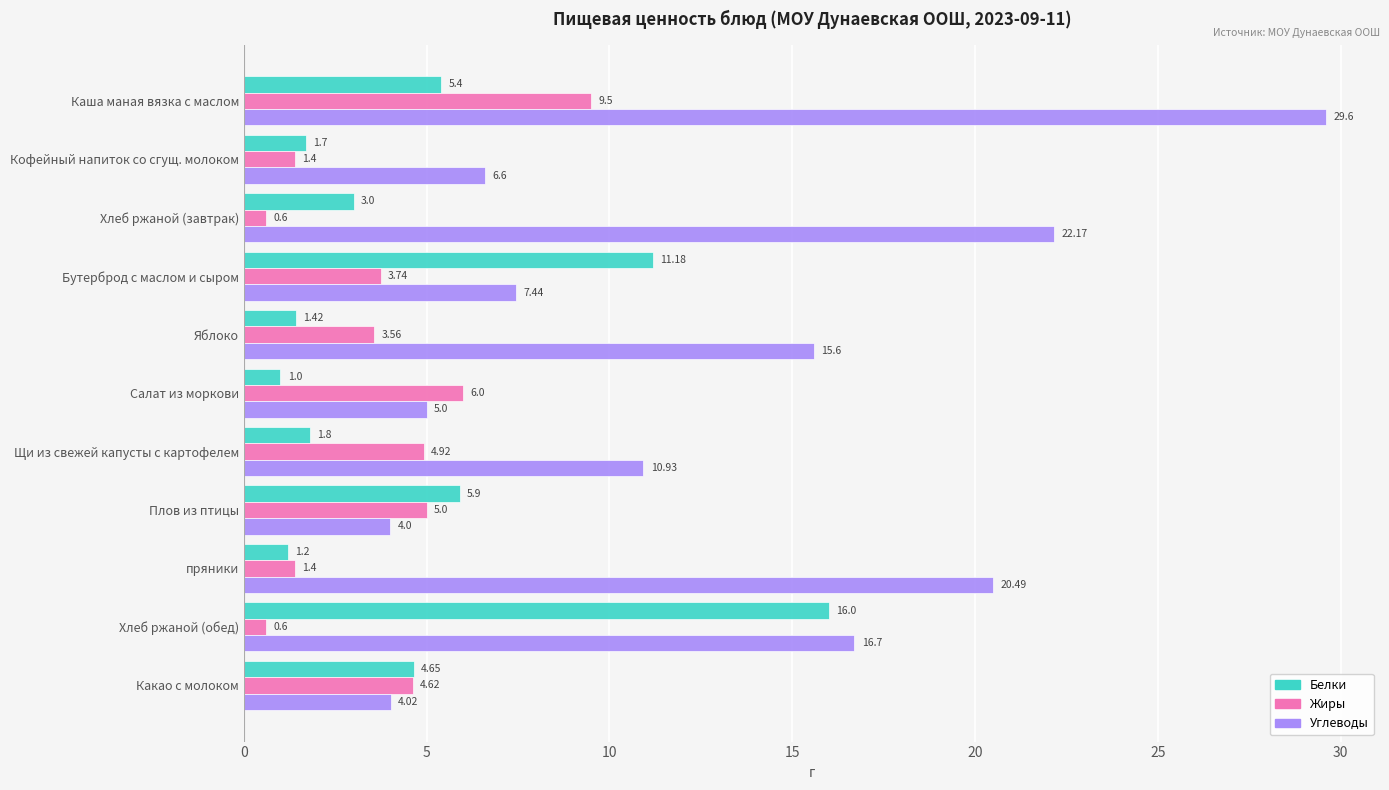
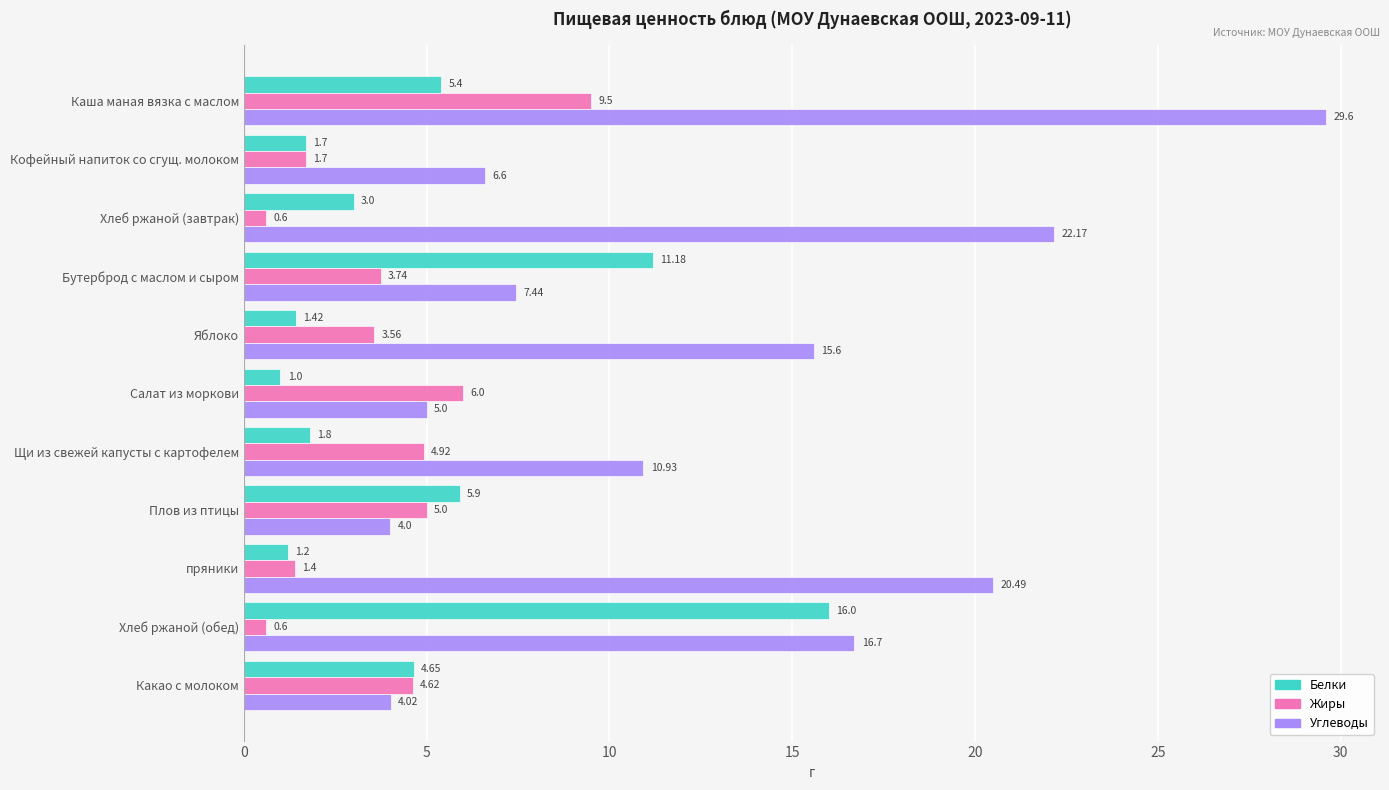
Жиры, Кофейный напиток со сгущ. молоком: 1.4 -> 1.7
